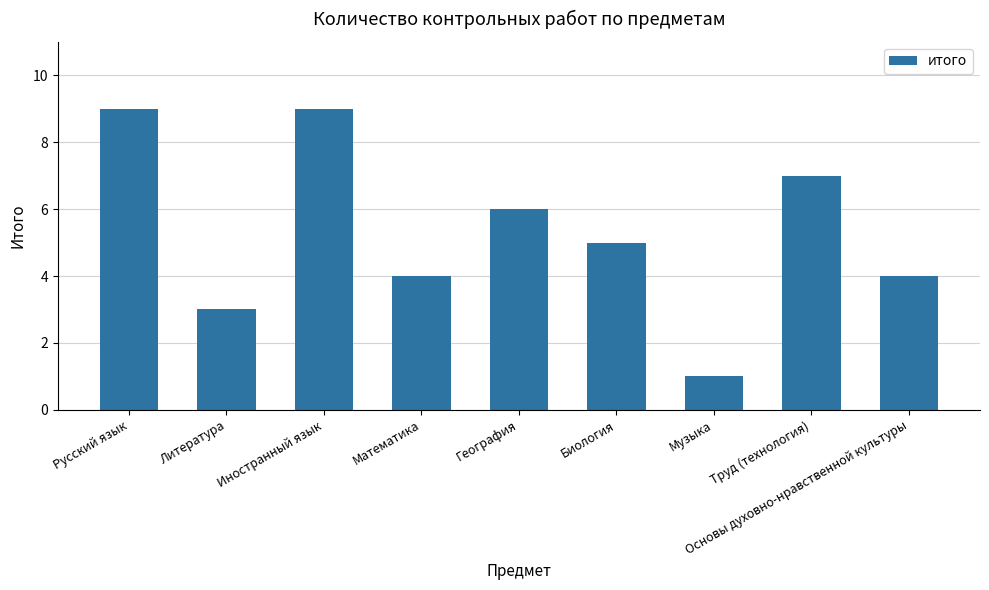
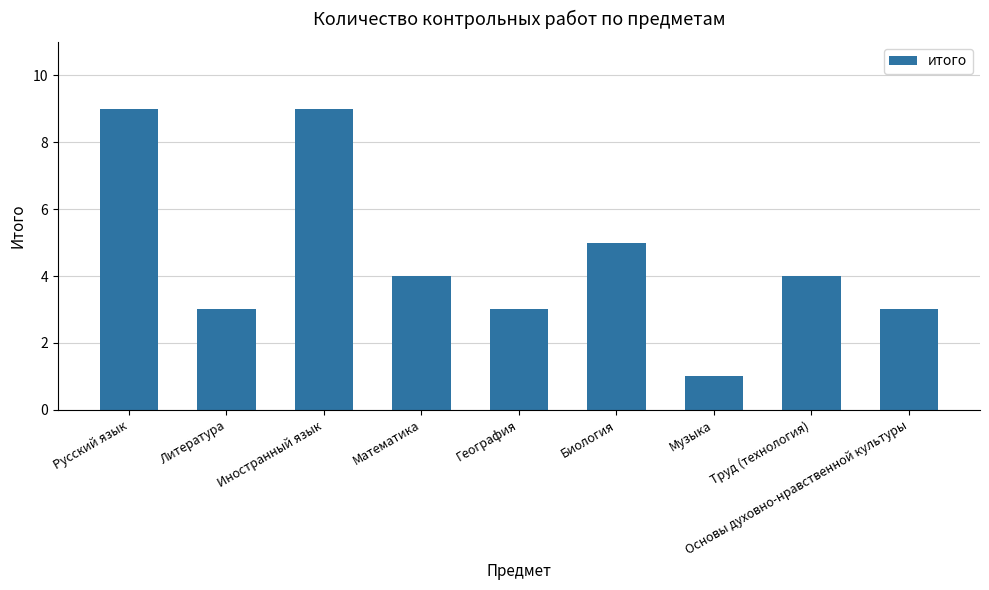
География: 6 -> 3
Труд (технология): 7 -> 4
Основы духовно-нравственной культуры: 4 -> 3
